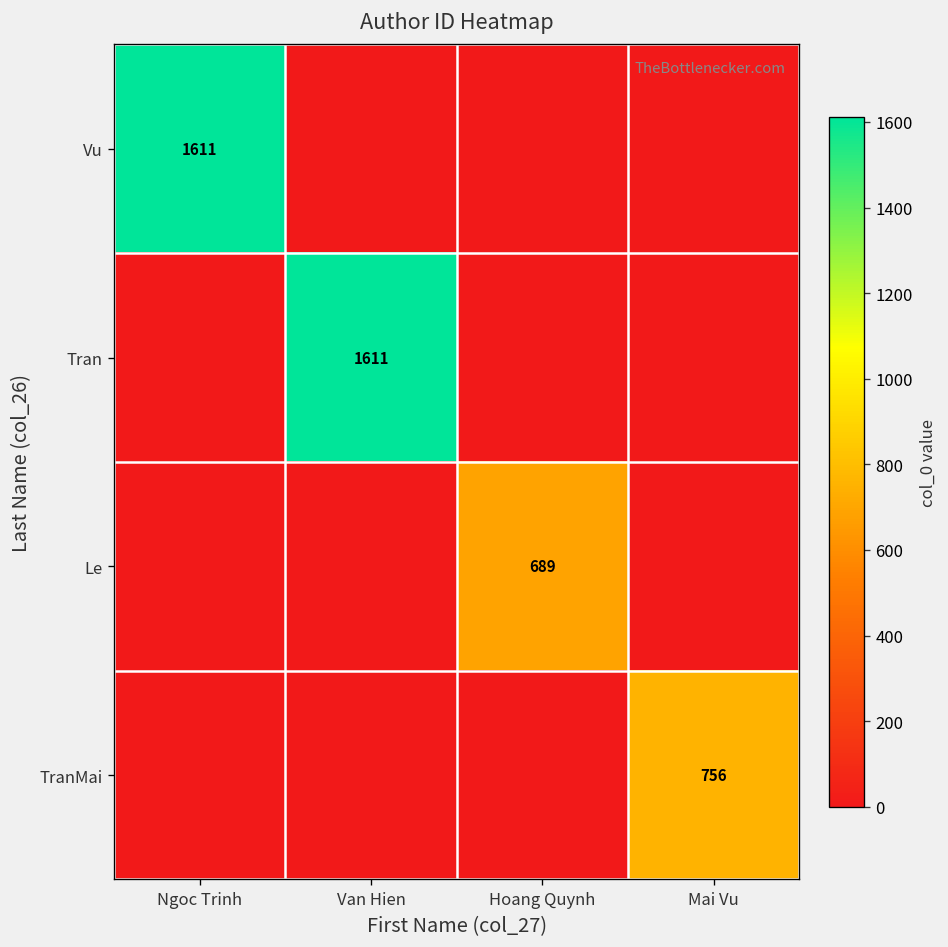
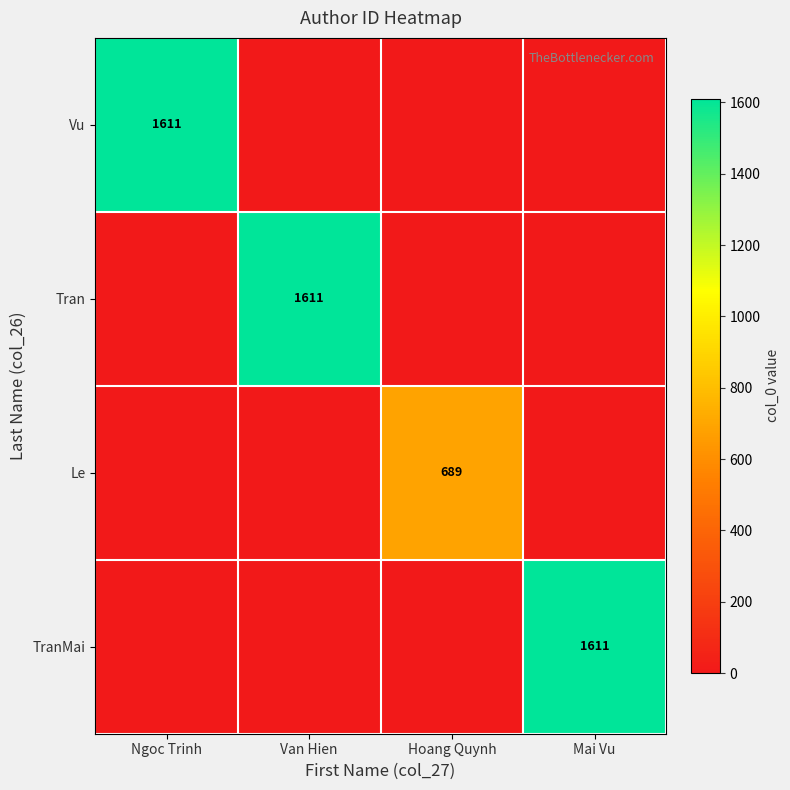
TranMai, Mai Vu: 756 -> 1611
